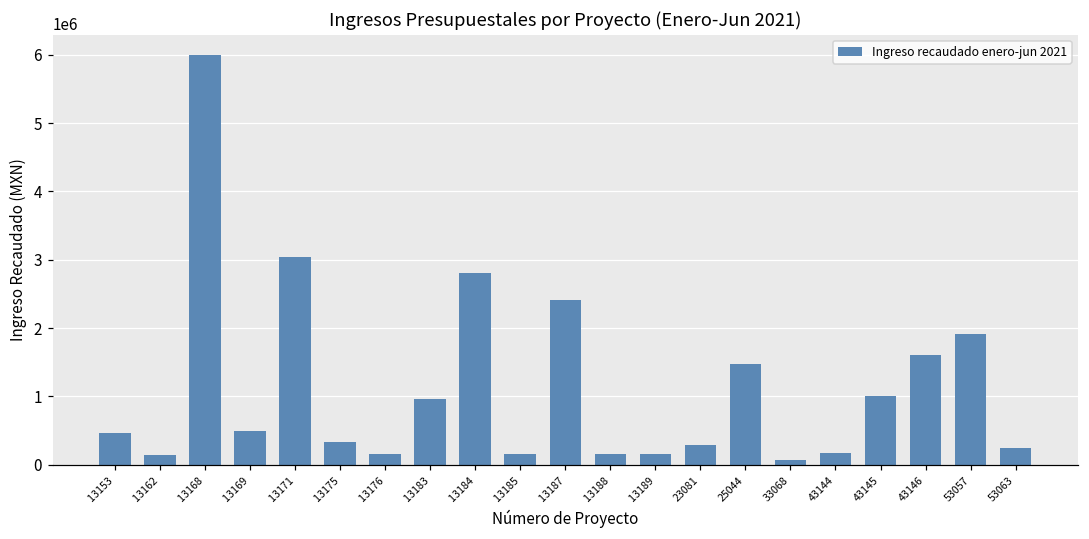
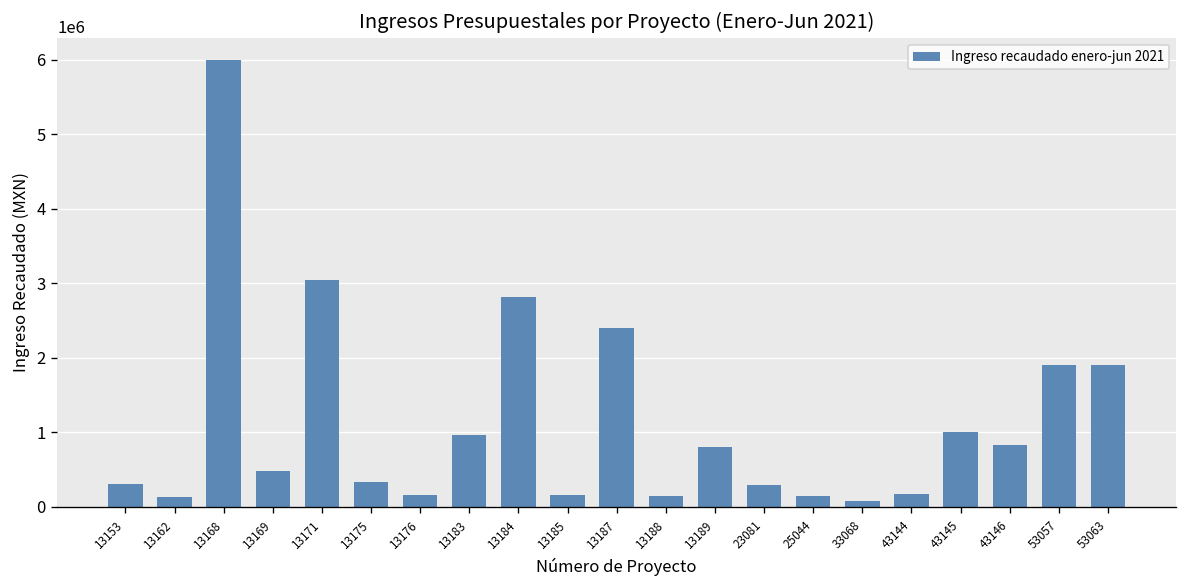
13153: 500000 -> 300000
13189: 200000 -> 800000
25044: 1500000 -> 200000
43146: 1600000 -> 800000
53063: 200000 -> 1900000
